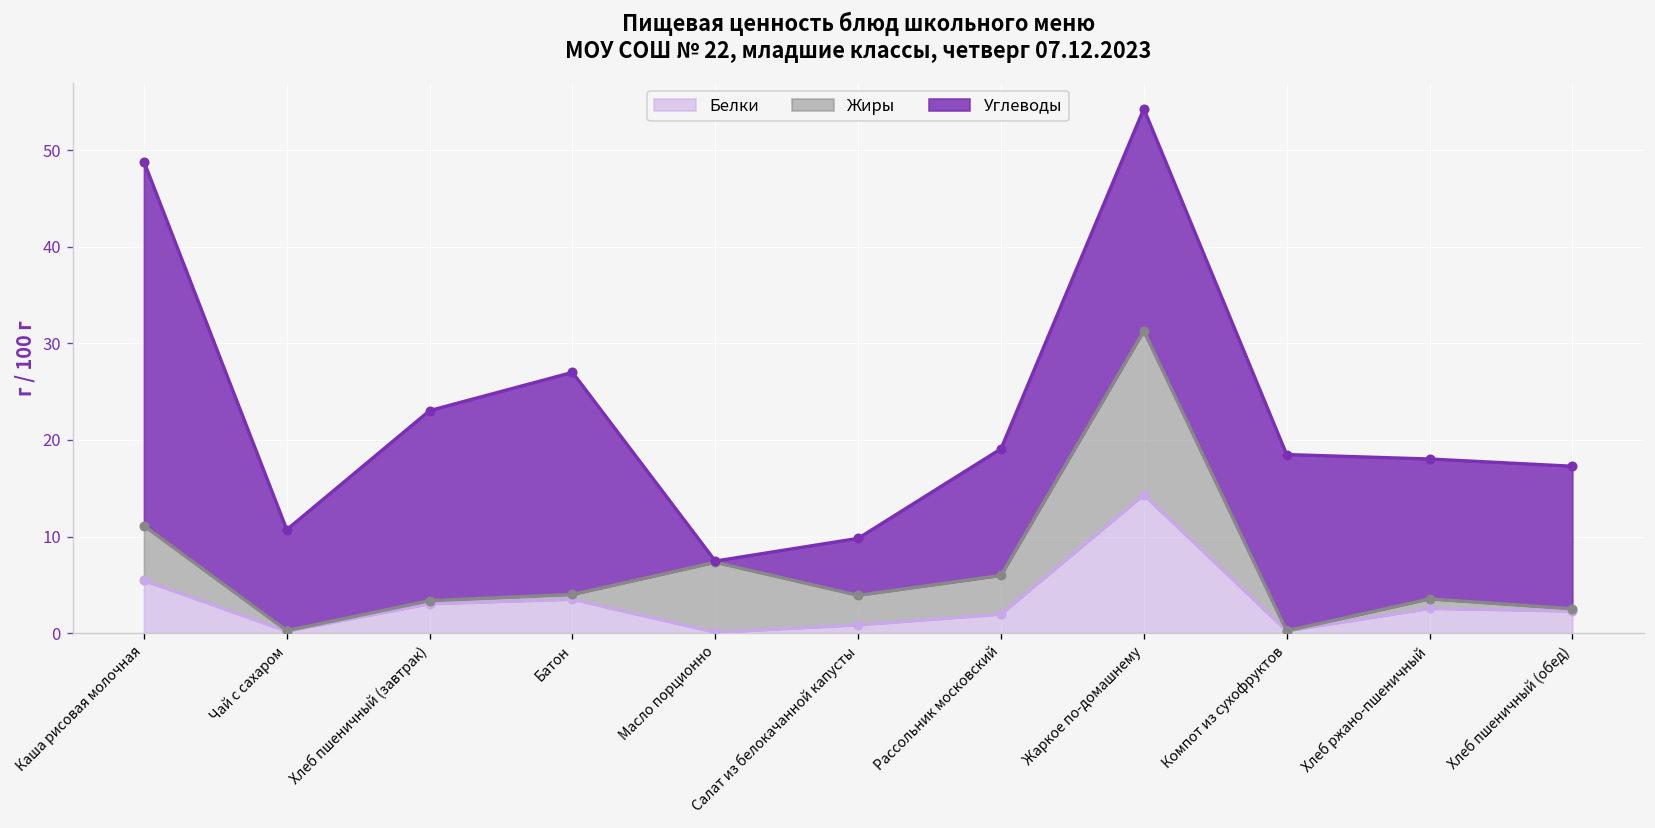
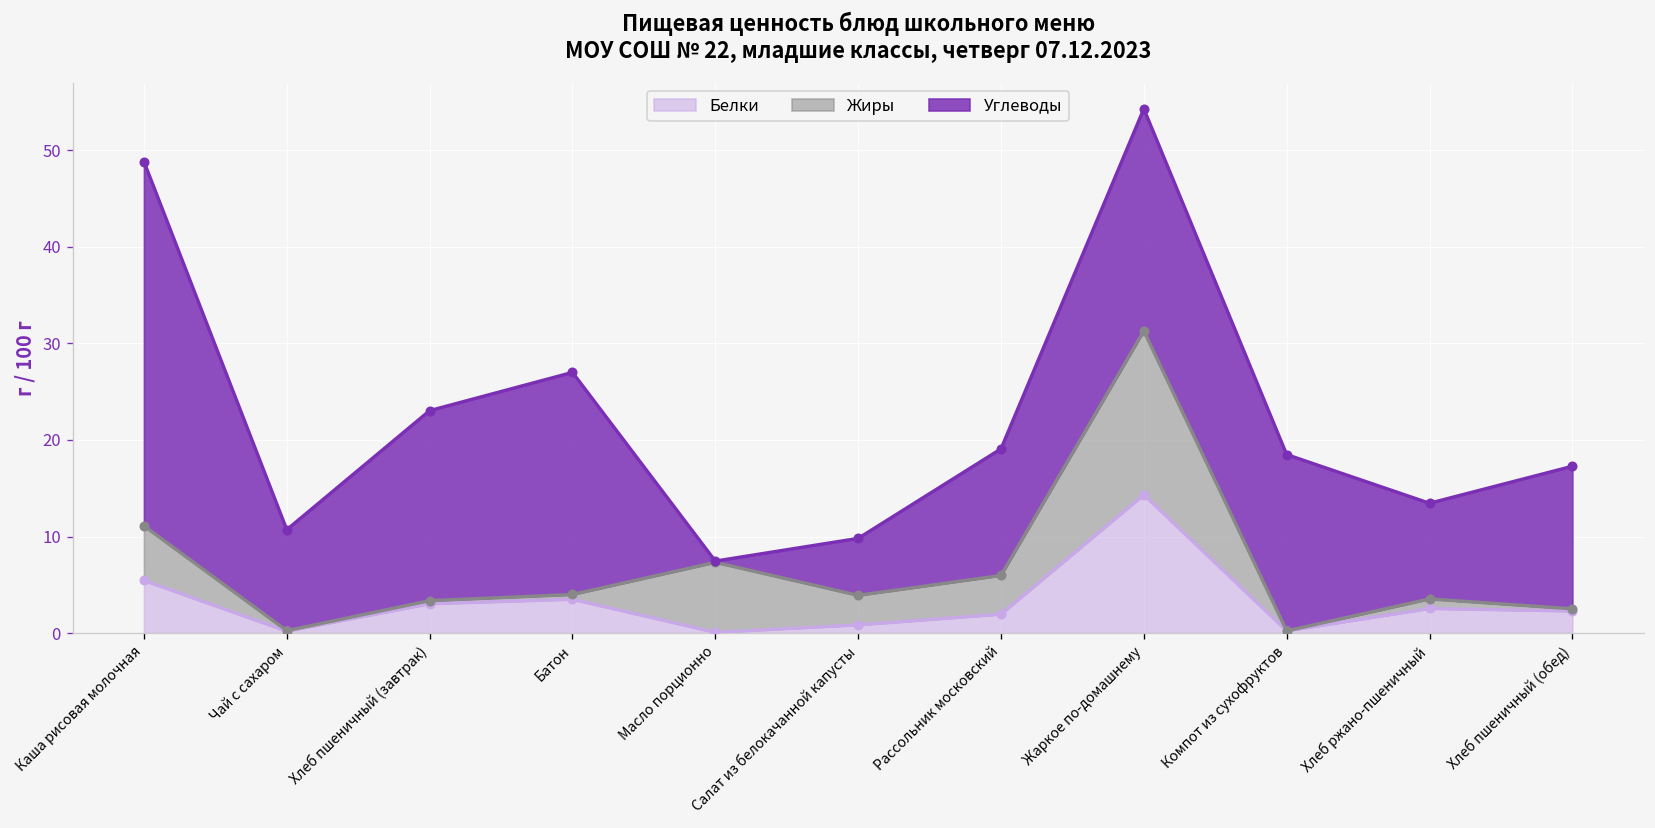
Углеводы, Хлеб ржано-пшеничный: 14 -> 10
